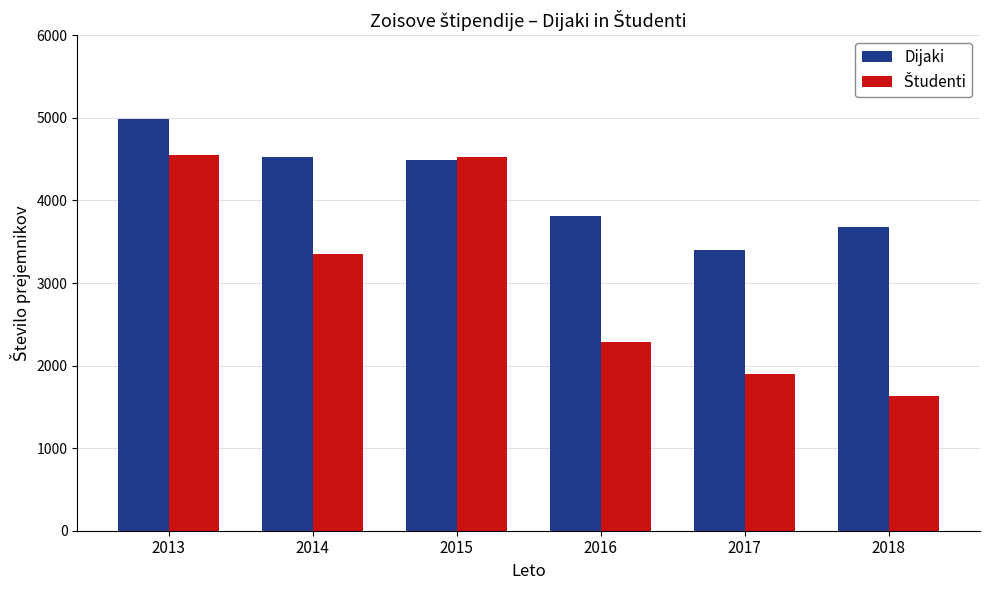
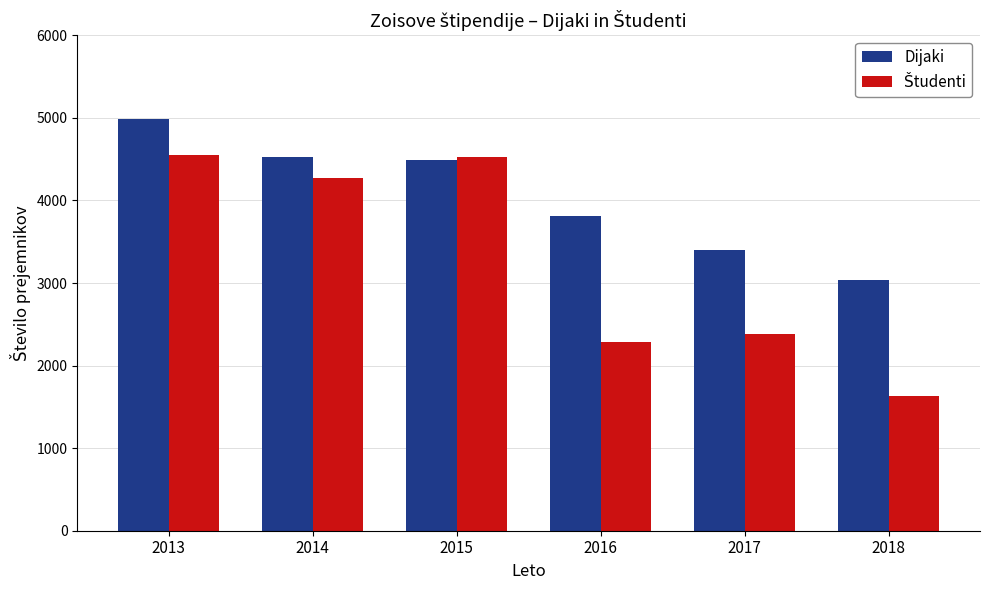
Študenti, 2014: 3400 -> 4300
Študenti, 2017: 1900 -> 2400
Dijaki, 2018: 3700 -> 3000
